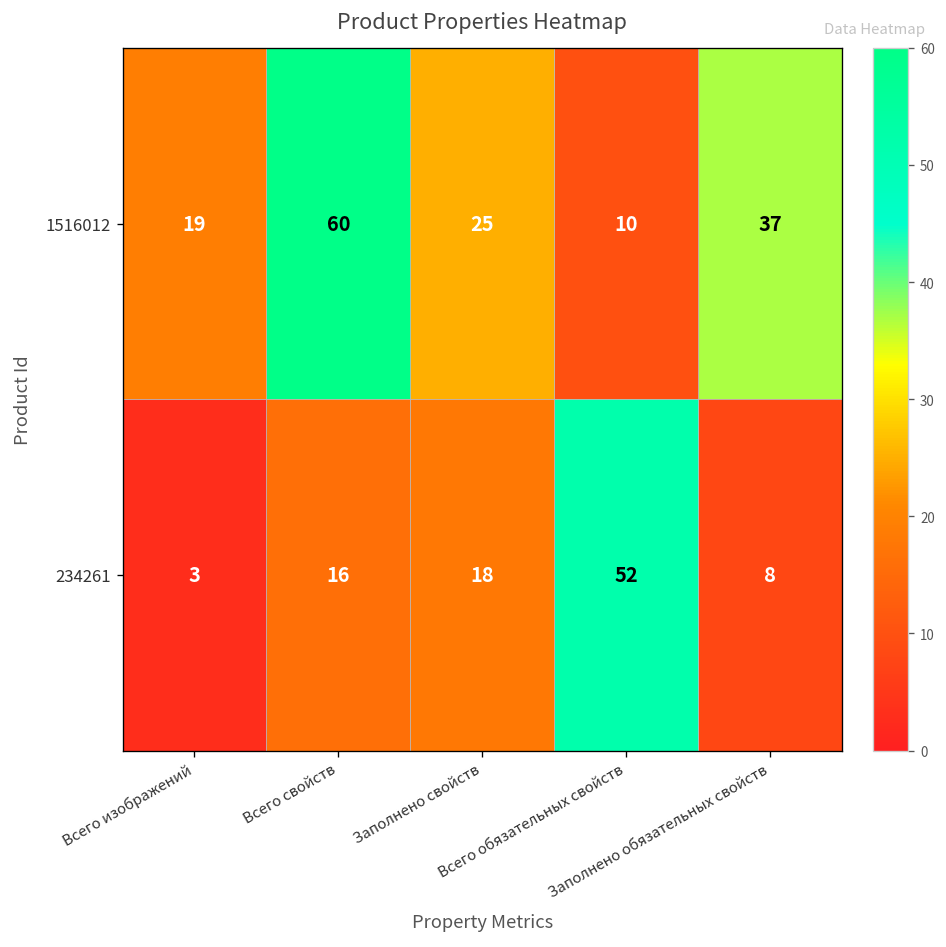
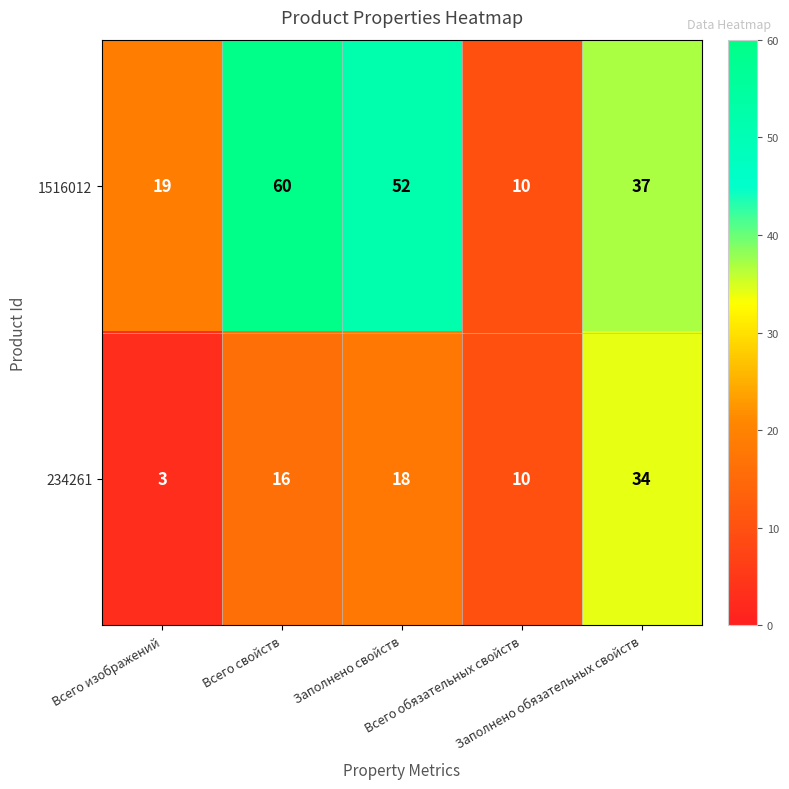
1516012, Заполнено свойств: 25 -> 52
234261, Всего обязательных свойств: 52 -> 10
234261, Заполнено обязательных свойств: 8 -> 34
